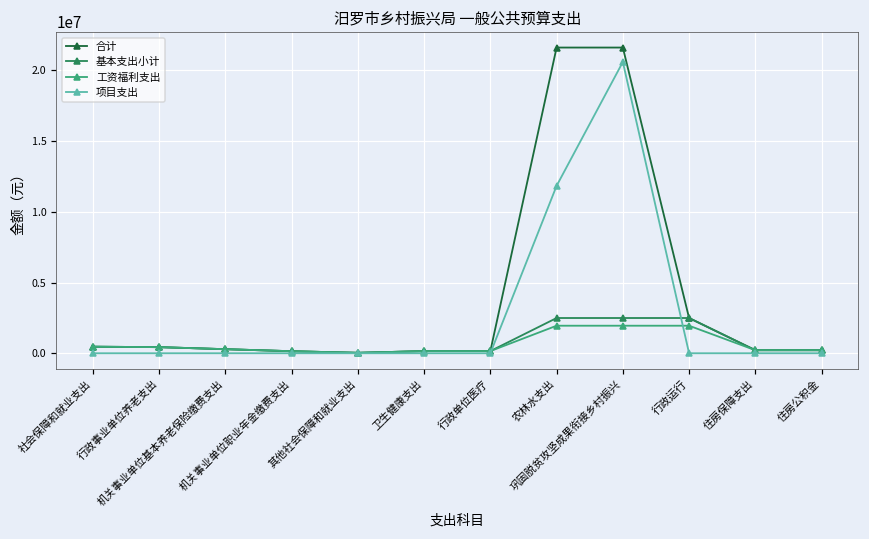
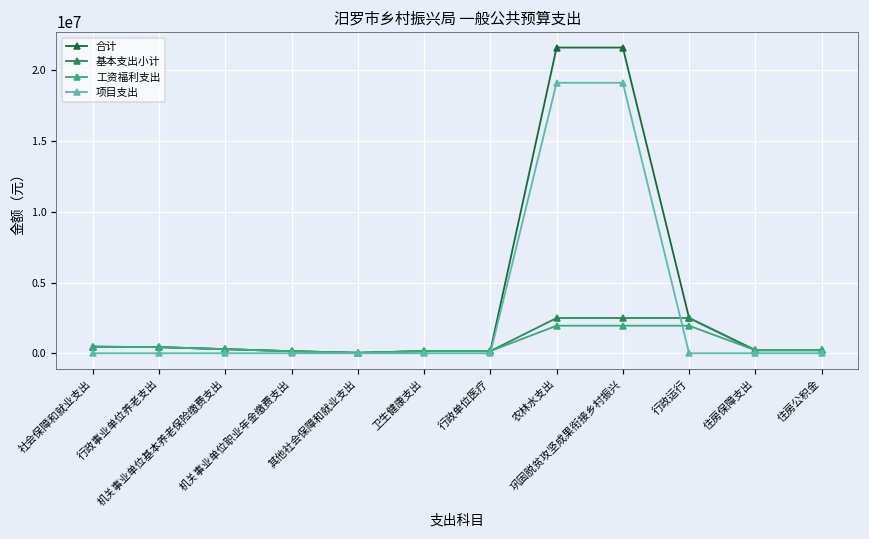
项目支出, 农林水支出: 11800000 -> 19100000
项目支出, 巩固脱贫攻坚成果衔接乡村振兴: 20600000 -> 19100000
